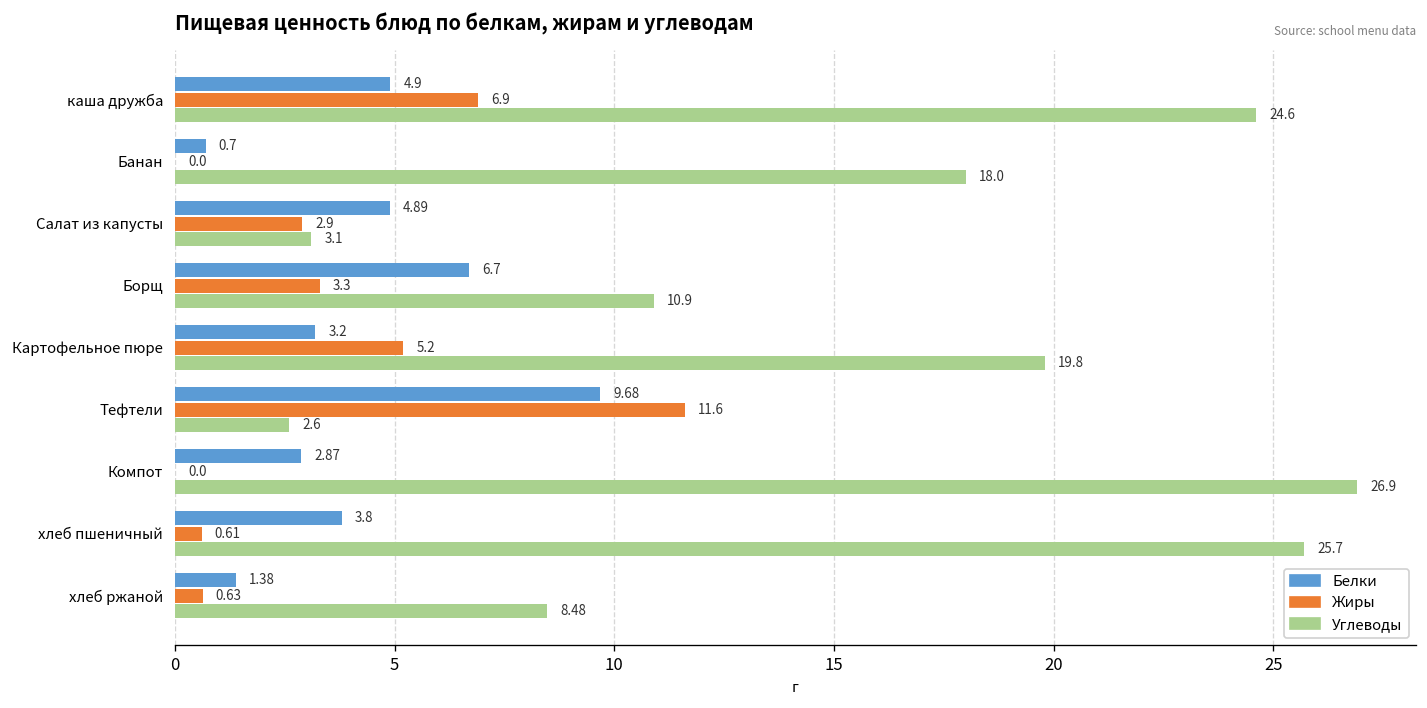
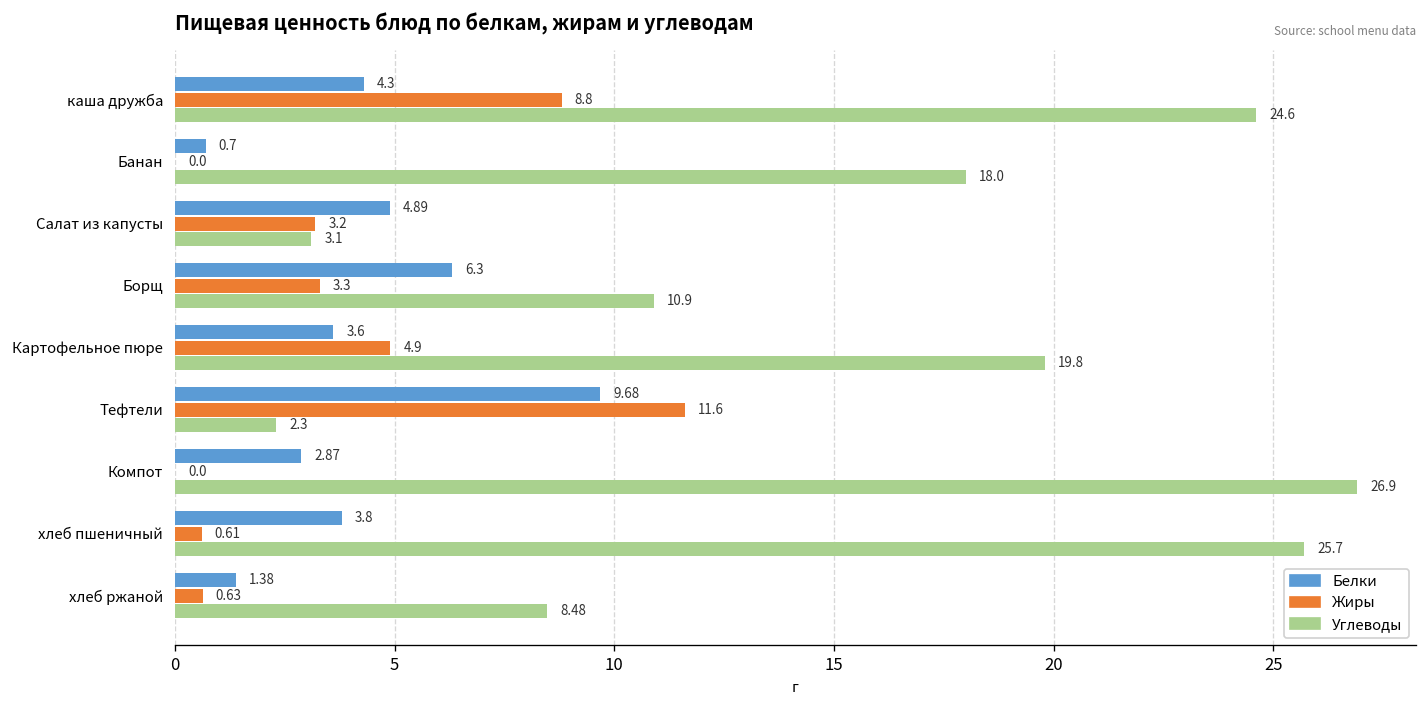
Белки, каша дружба: 4.9 -> 4.3
Жиры, каша дружба: 6.9 -> 8.8
Жиры, Салат из капусты: 2.9 -> 3.2
Белки, Борщ: 6.7 -> 6.3
Белки, Картофельное пюре: 3.2 -> 3.6
Жиры, Картофельное пюре: 5.2 -> 4.9
Углеводы, Тефтели: 2.6 -> 2.3
